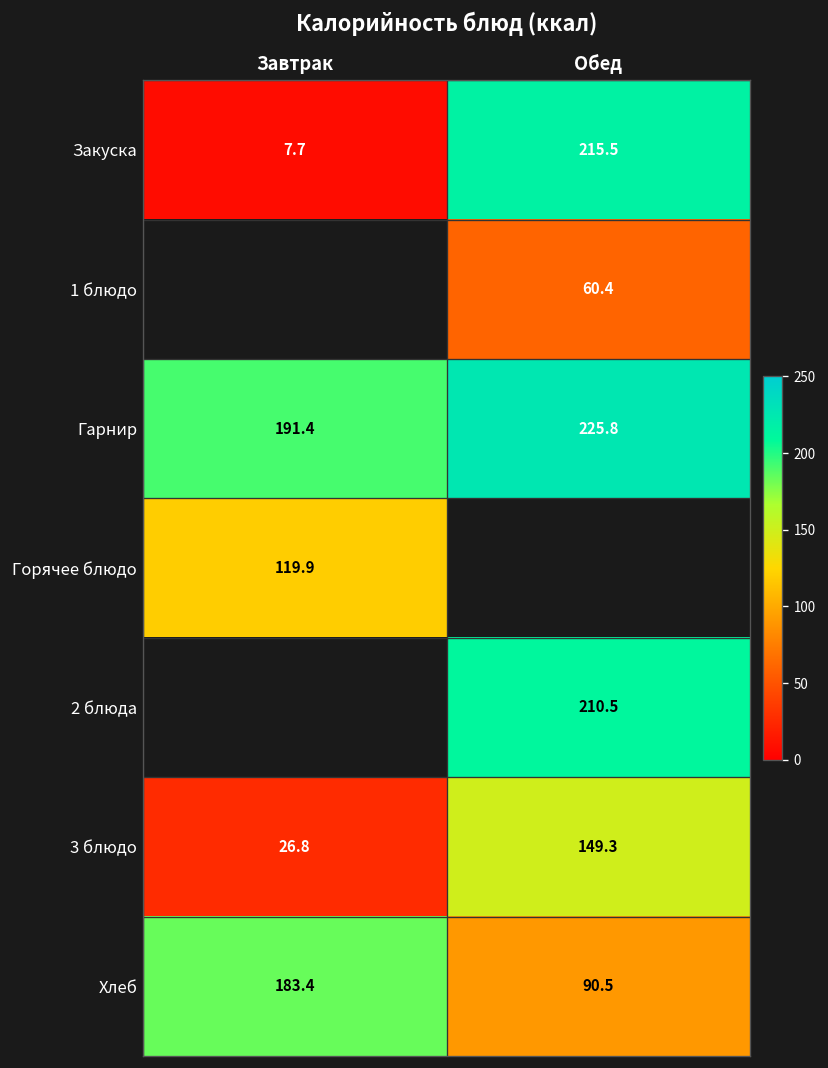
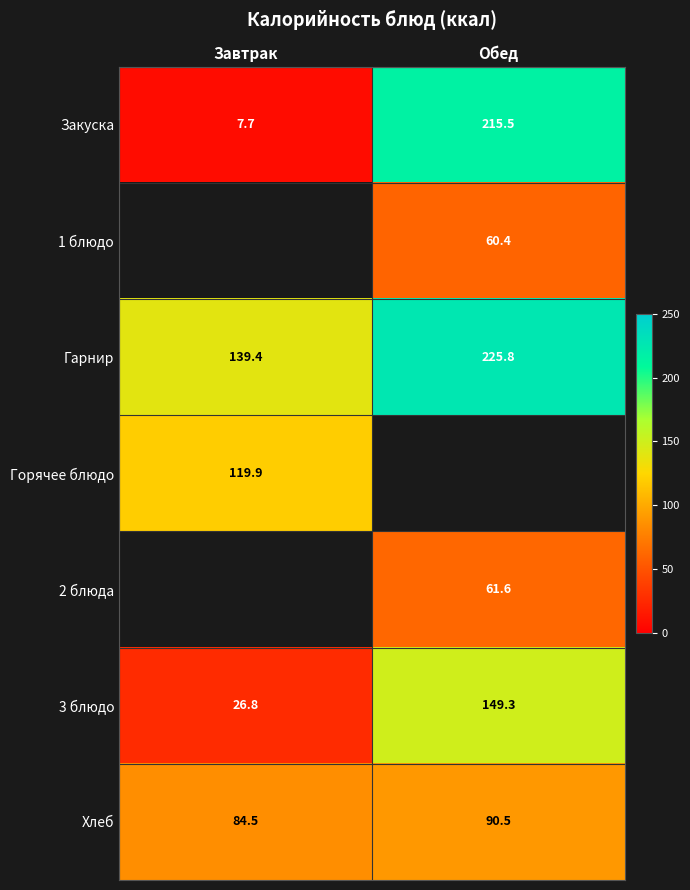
Гарнир, Завтрак: 191.4 -> 139.4
2 блюда, Обед: 210.5 -> 61.6
Хлеб, Завтрак: 183.4 -> 84.5
